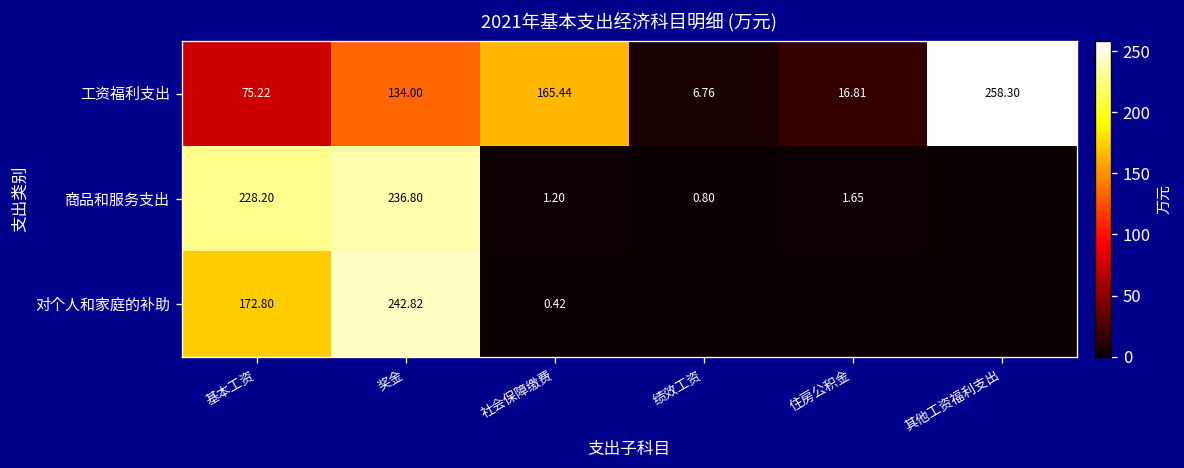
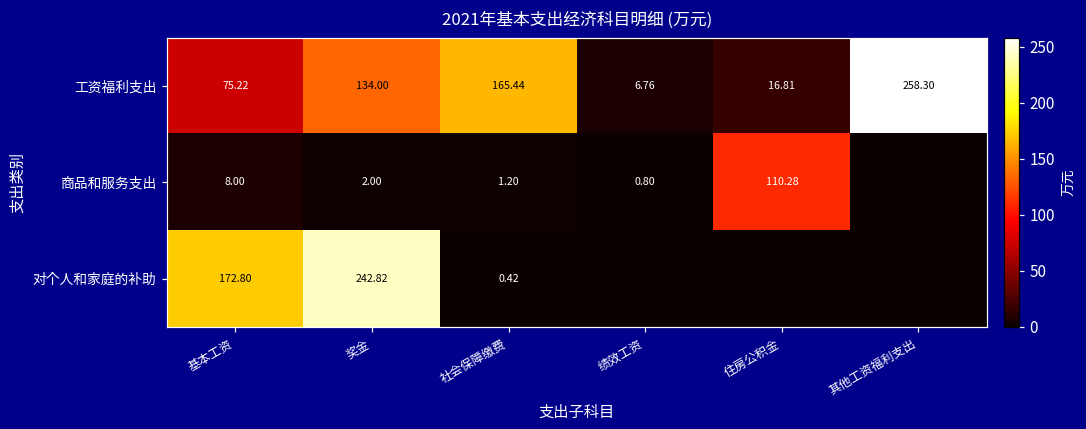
商品和服务支出, 基本工资: 228.20 -> 8.00
商品和服务支出, 奖金: 236.80 -> 2.00
商品和服务支出, 住房公积金: 1.65 -> 110.28
